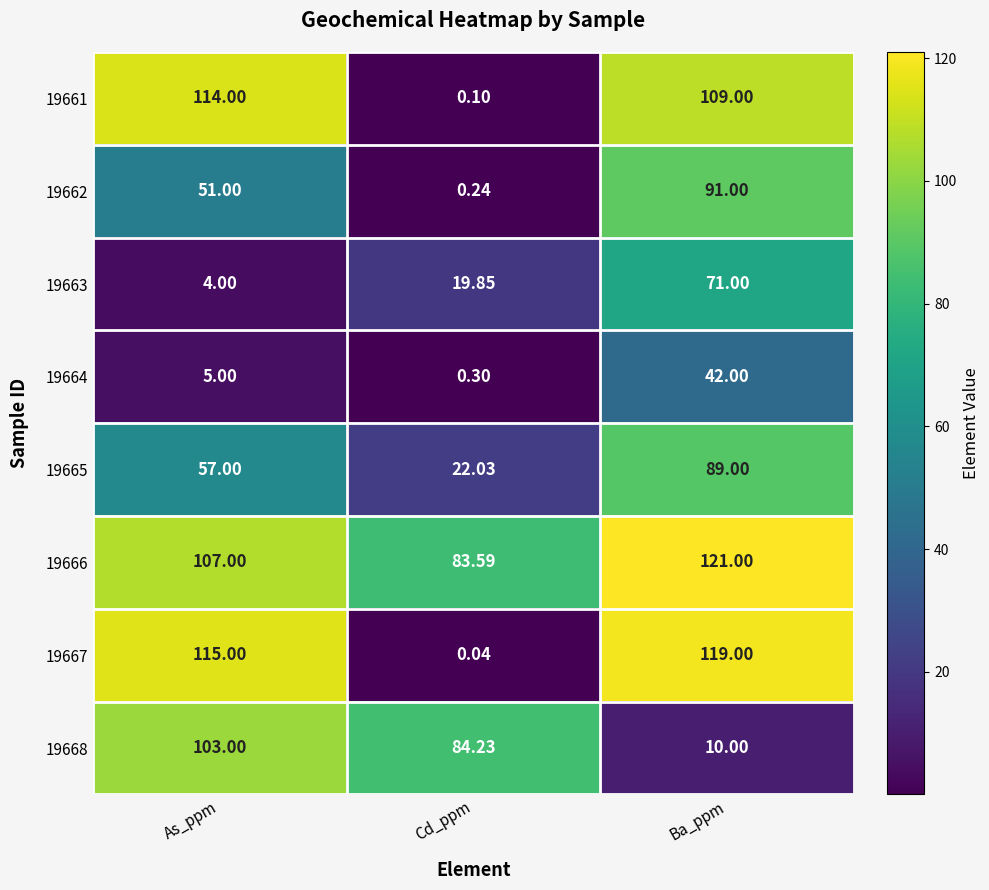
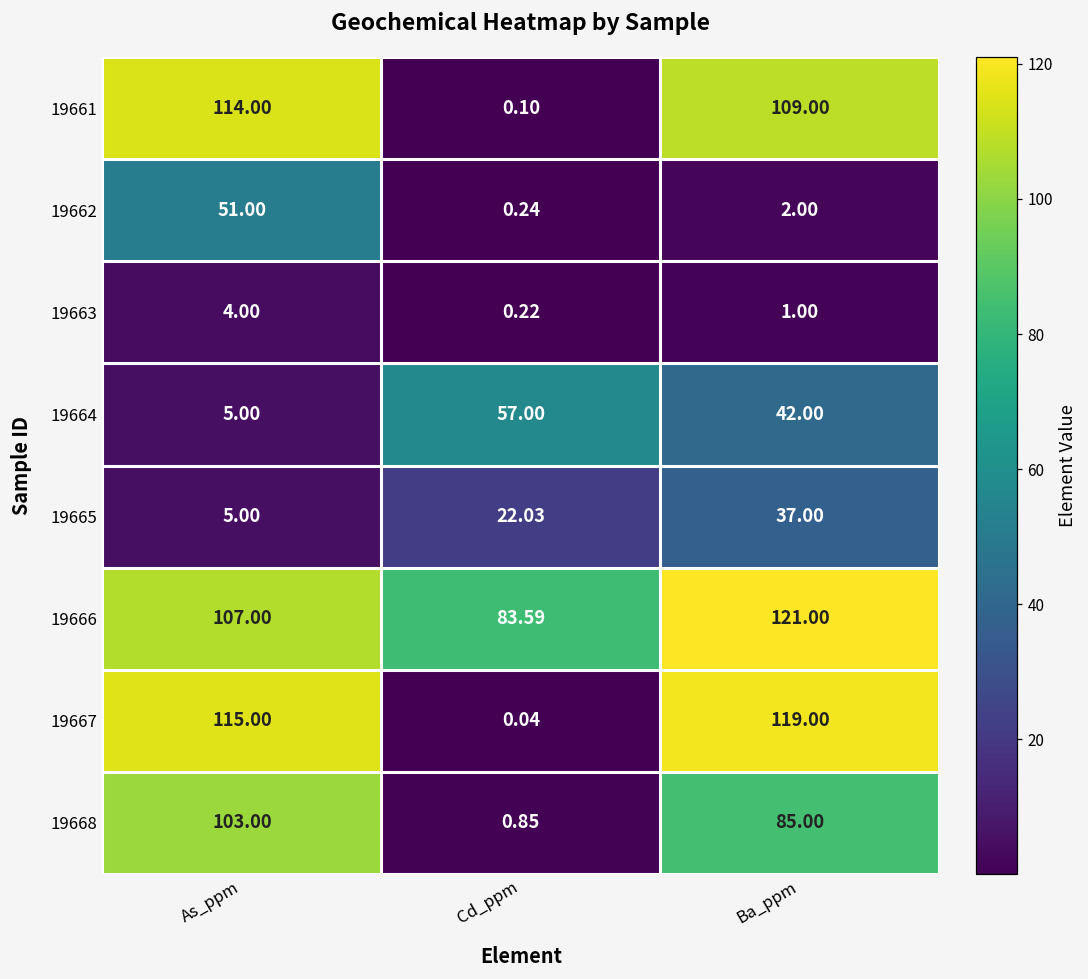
19662, Ba_ppm: 91.00 -> 2.00
19663, Cd_ppm: 19.85 -> 0.22
19663, Ba_ppm: 71.00 -> 1.00
19664, Cd_ppm: 0.30 -> 57.00
19665, As_ppm: 57.00 -> 5.00
19665, Ba_ppm: 89.00 -> 37.00
19668, Cd_ppm: 84.23 -> 0.85
19668, Ba_ppm: 10.00 -> 85.00
